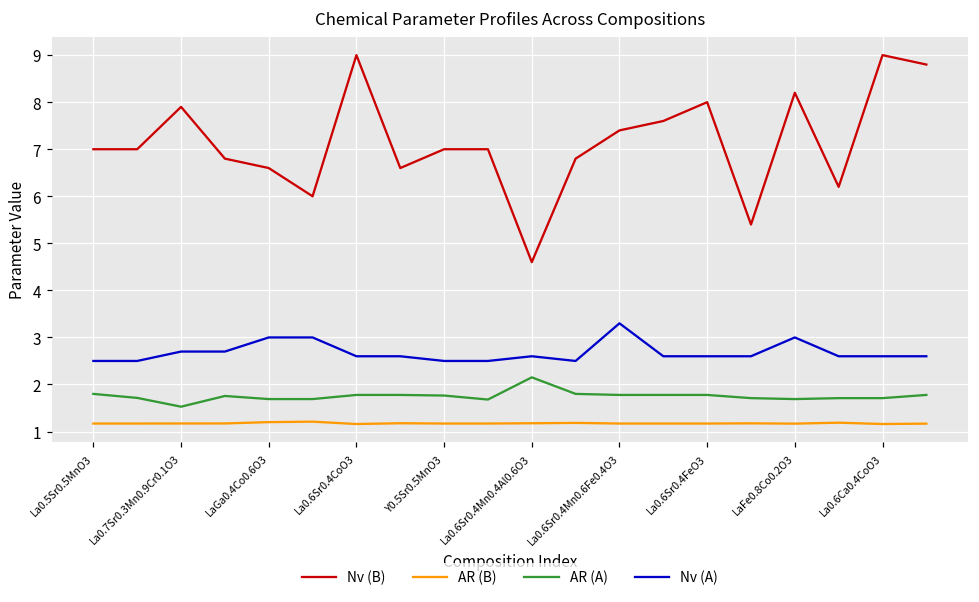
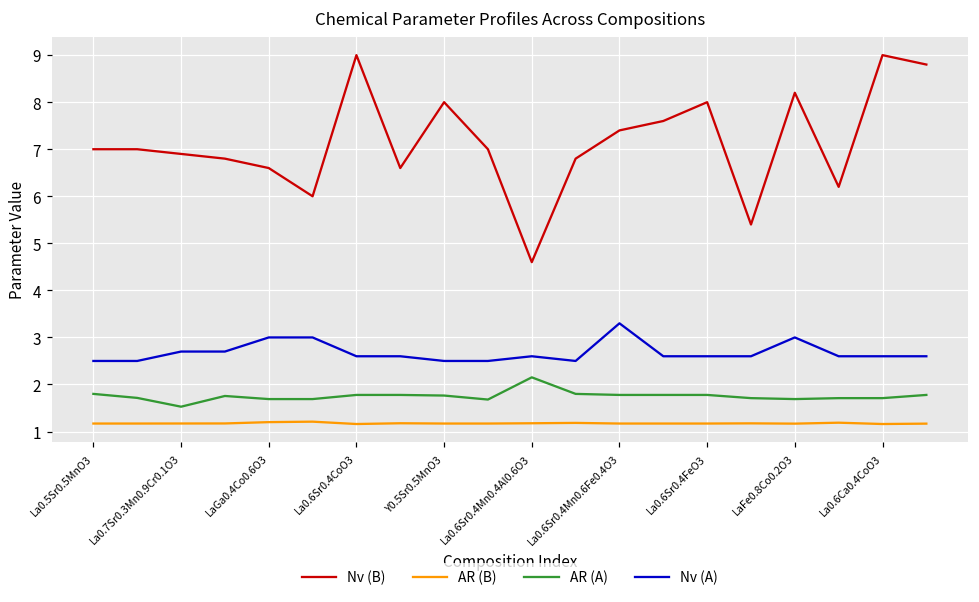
Nv (B), La0.7Sr0.3Mn0.9Cr0.1O3: 7.9 -> 6.9
Nv (B), Y0.5Sr0.5MnO3: 7 -> 8
